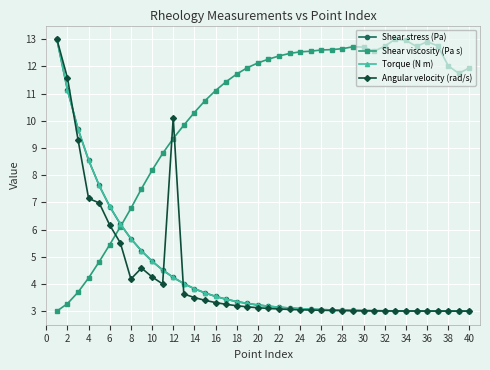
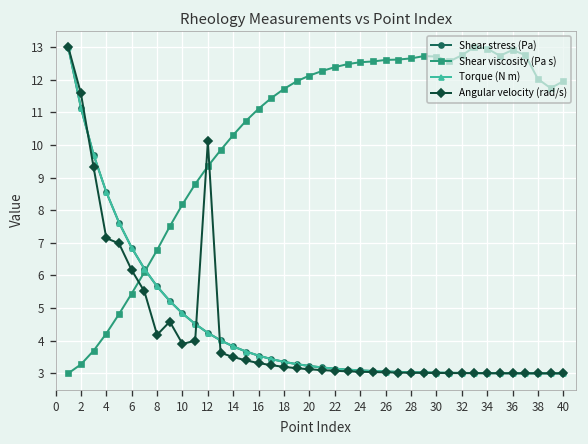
Angular velocity (rad/s), 10: 4.3 -> 3.9
